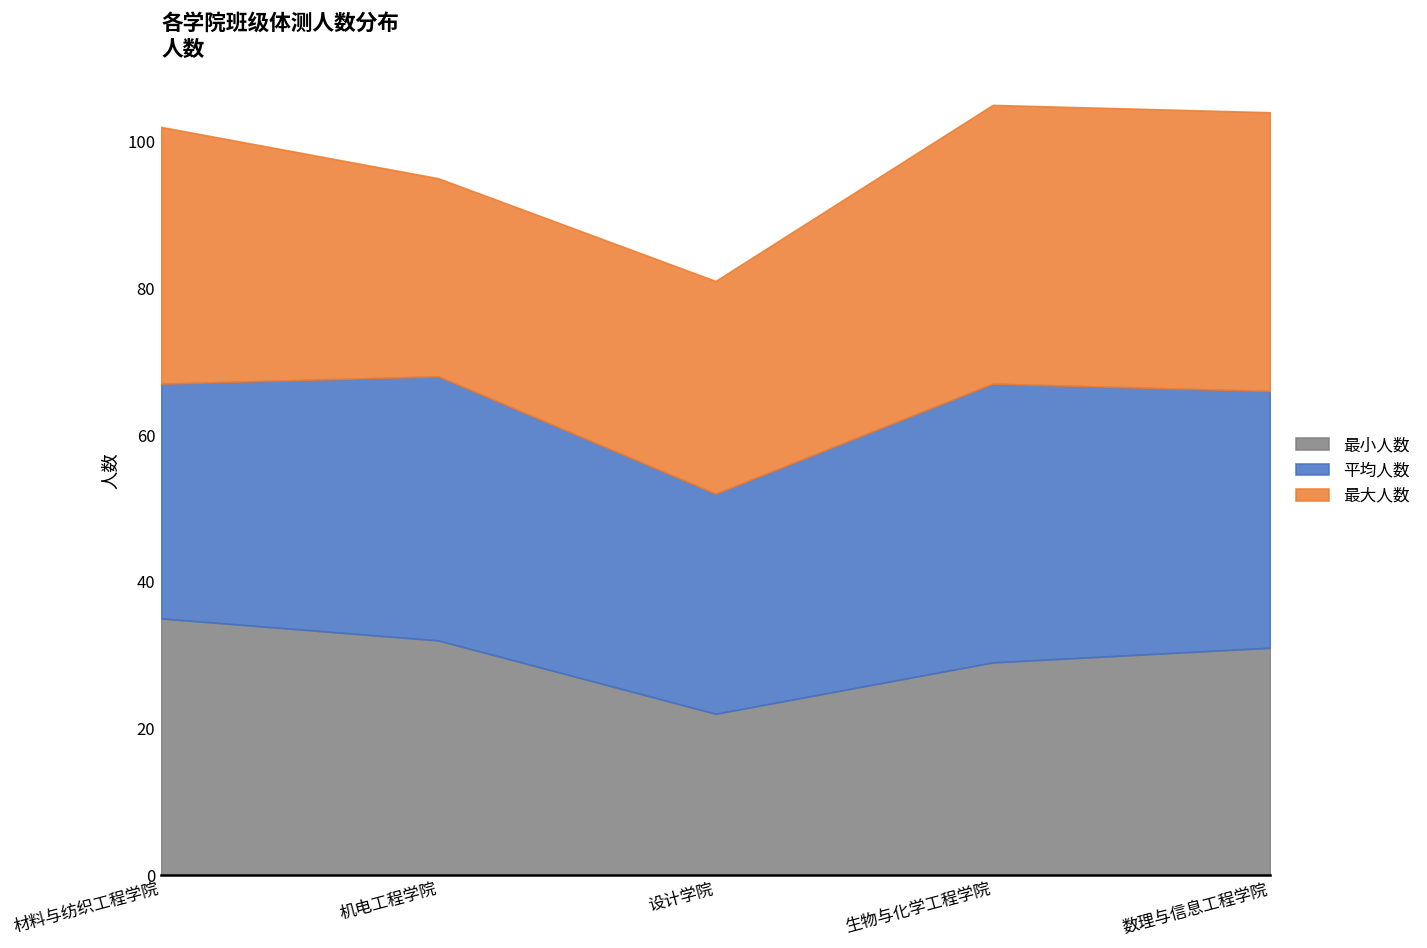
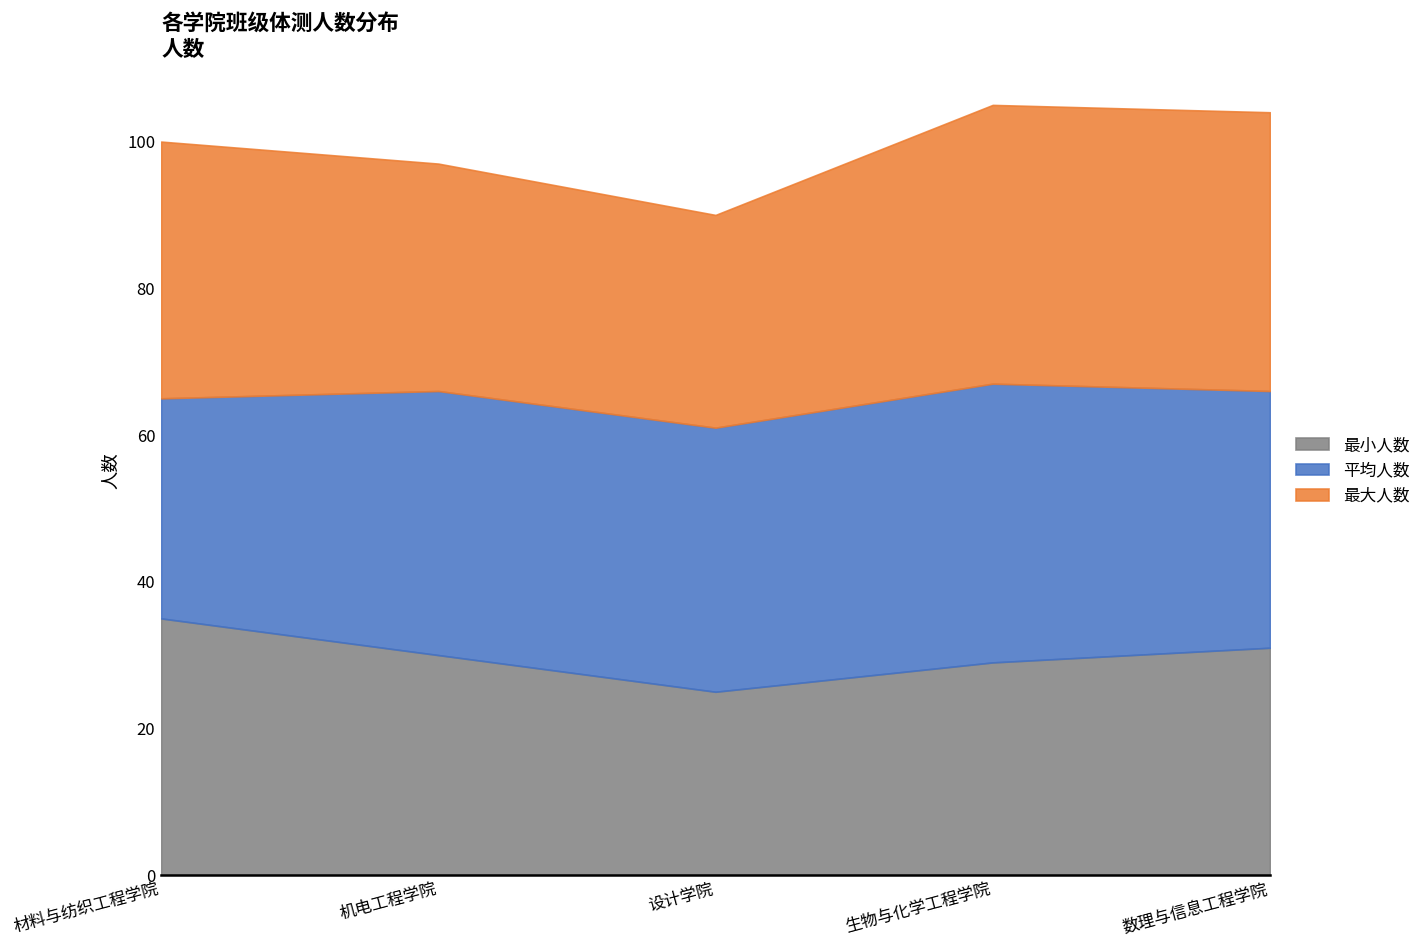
平均人数, 材料与纺织工程学院: 32 -> 30
最小人数, 机电工程学院: 32 -> 30
最大人数, 机电工程学院: 27 -> 31
最小人数, 设计学院: 22 -> 25
平均人数, 设计学院: 30 -> 36
